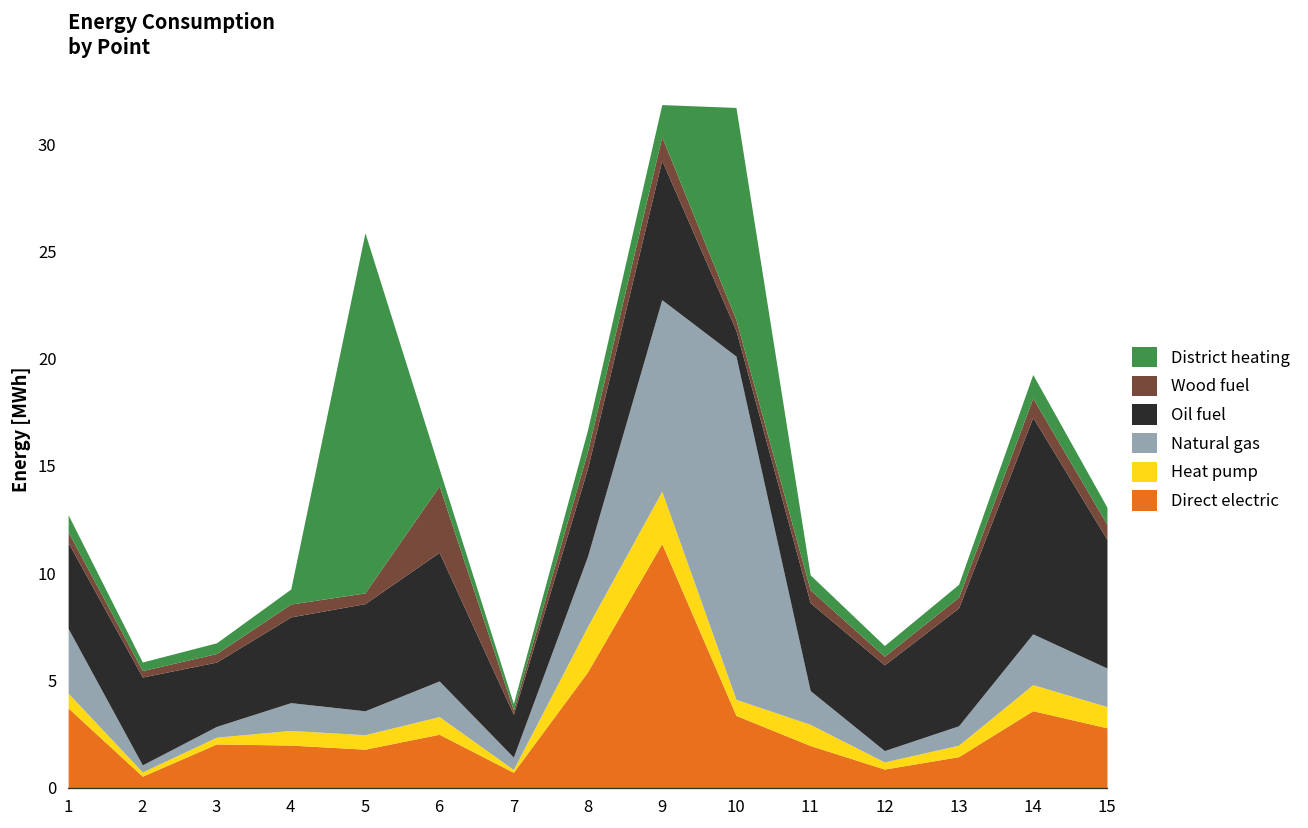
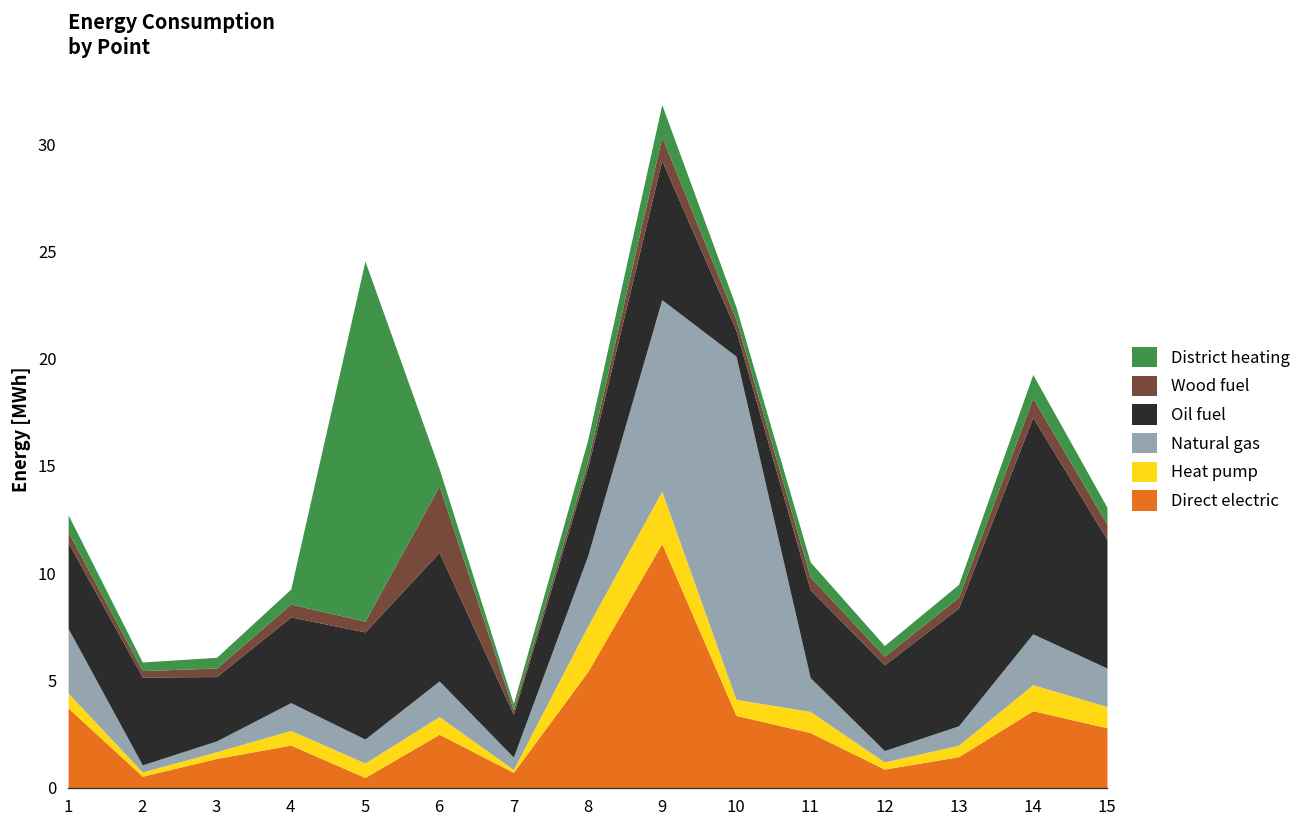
Direct electric, 3: 2.0 -> 1.4
Direct electric, 5: 1.8 -> 0.5
Wood fuel, 8: 0.8 -> 0.3
District heating, 10: 9.9 -> 0.6
Direct electric, 11: 2.0 -> 2.6
